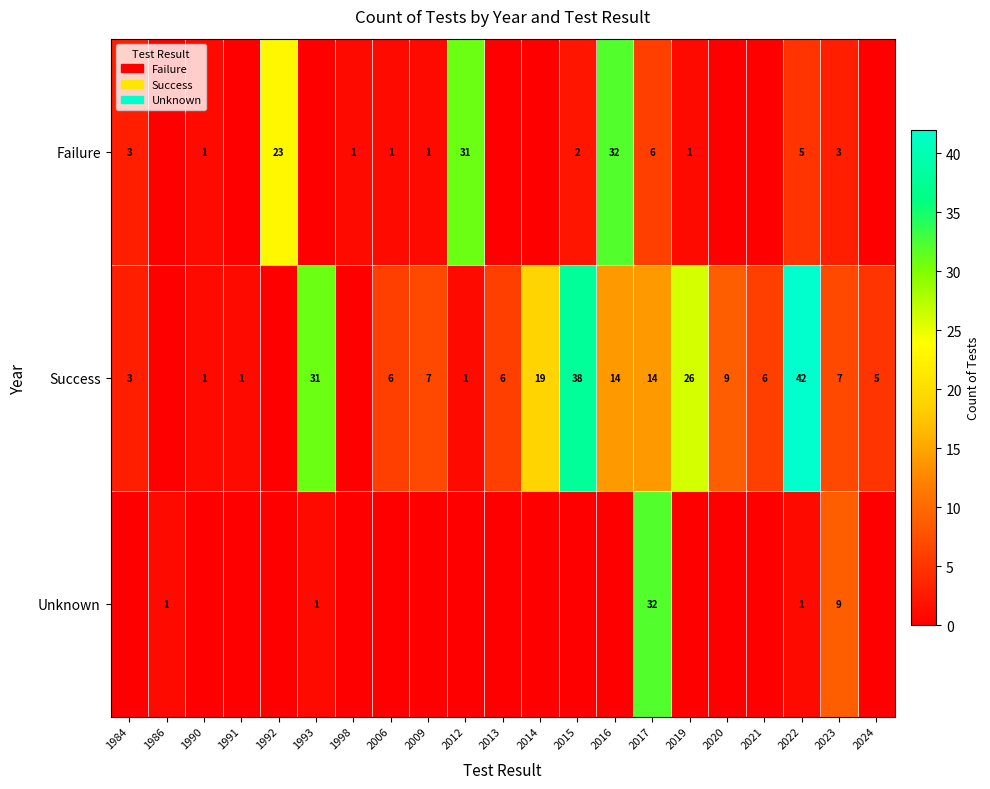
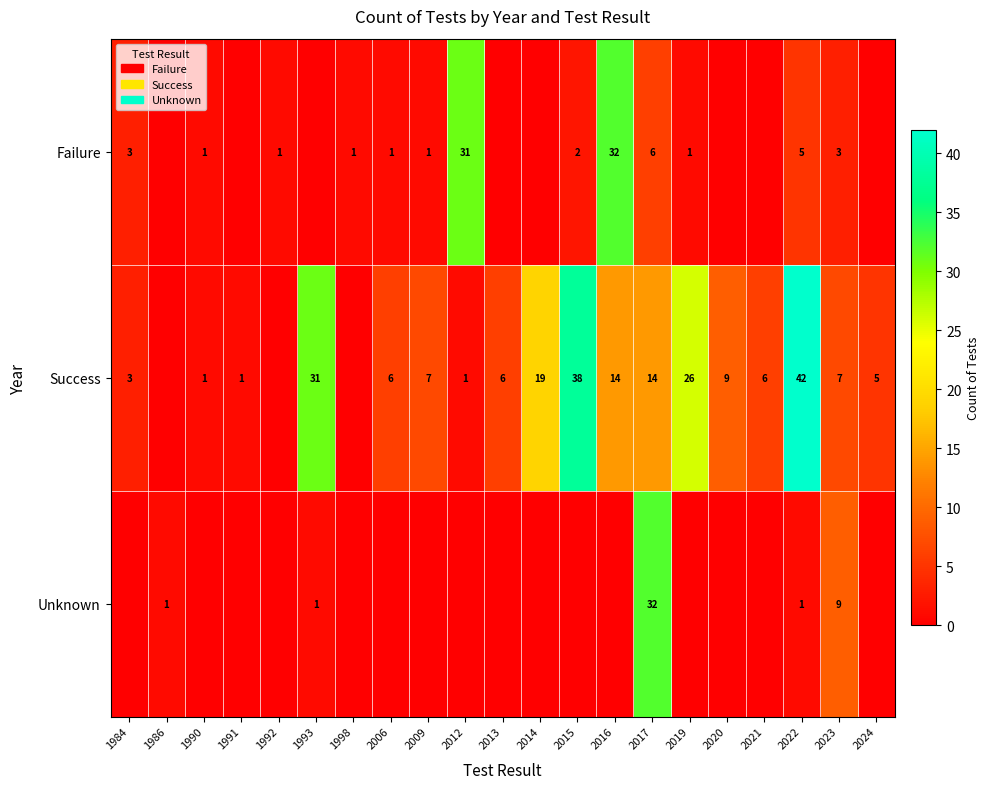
Failure, 1992: 23 -> 1
